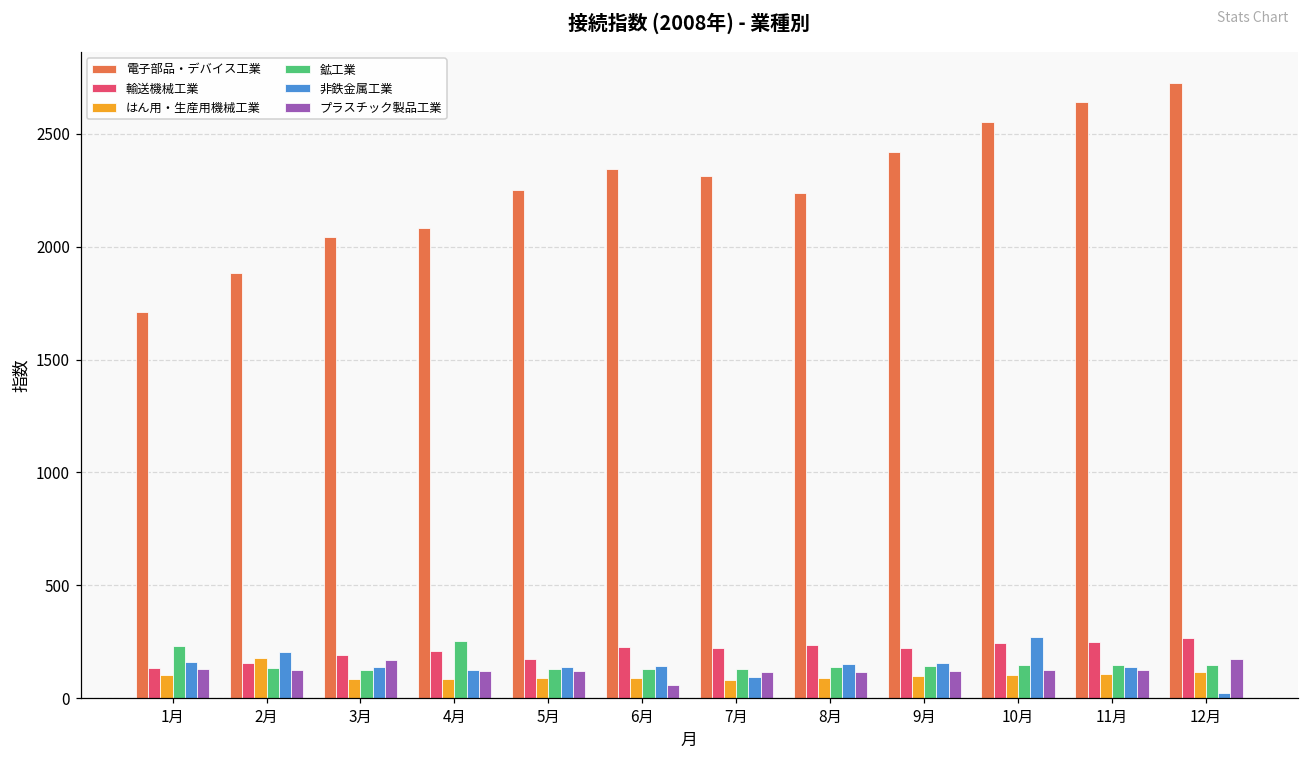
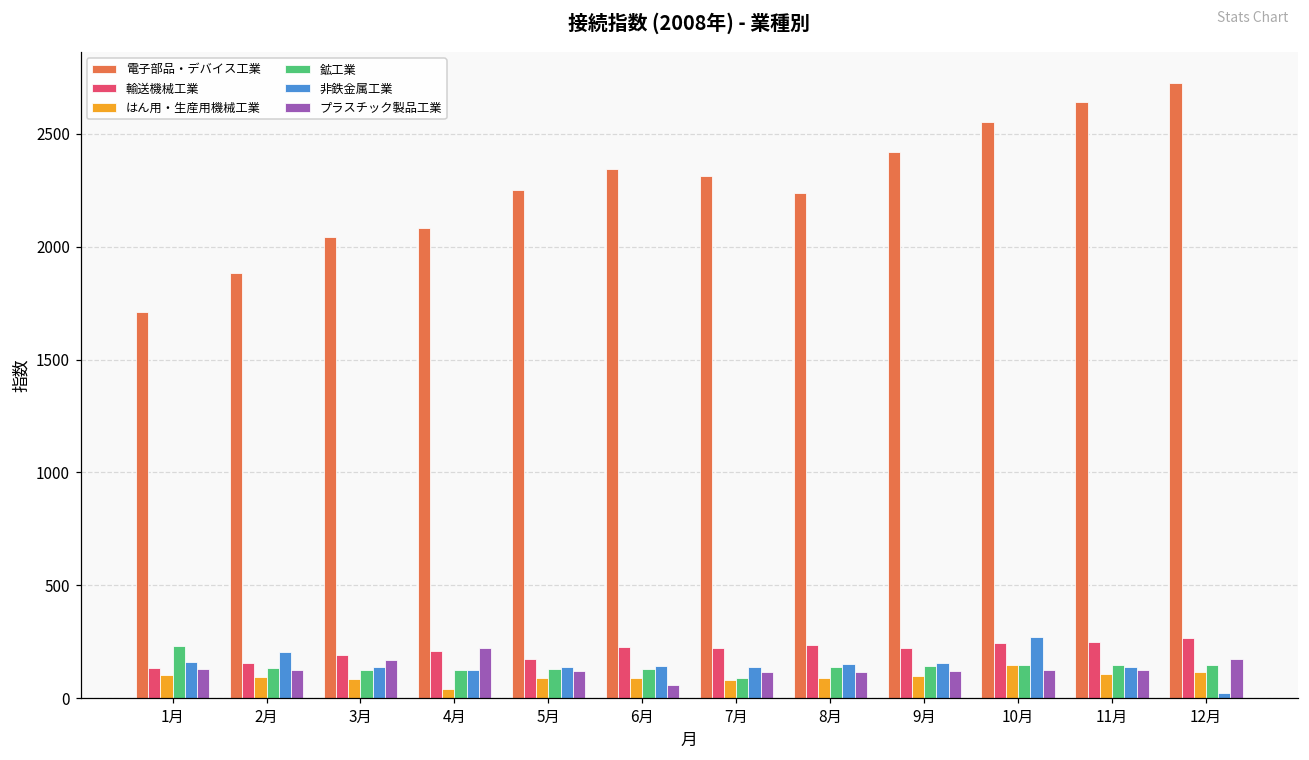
はん用・生産用機械工業, 2月: 180 -> 100
はん用・生産用機械工業, 4月: 80 -> 40
鉱工業, 4月: 250 -> 120
プラスチック製品工業, 4月: 120 -> 220
鉱工業, 7月: 130 -> 90
非鉄金属工業, 7月: 90 -> 140
はん用・生産用機械工業, 10月: 100 -> 150
